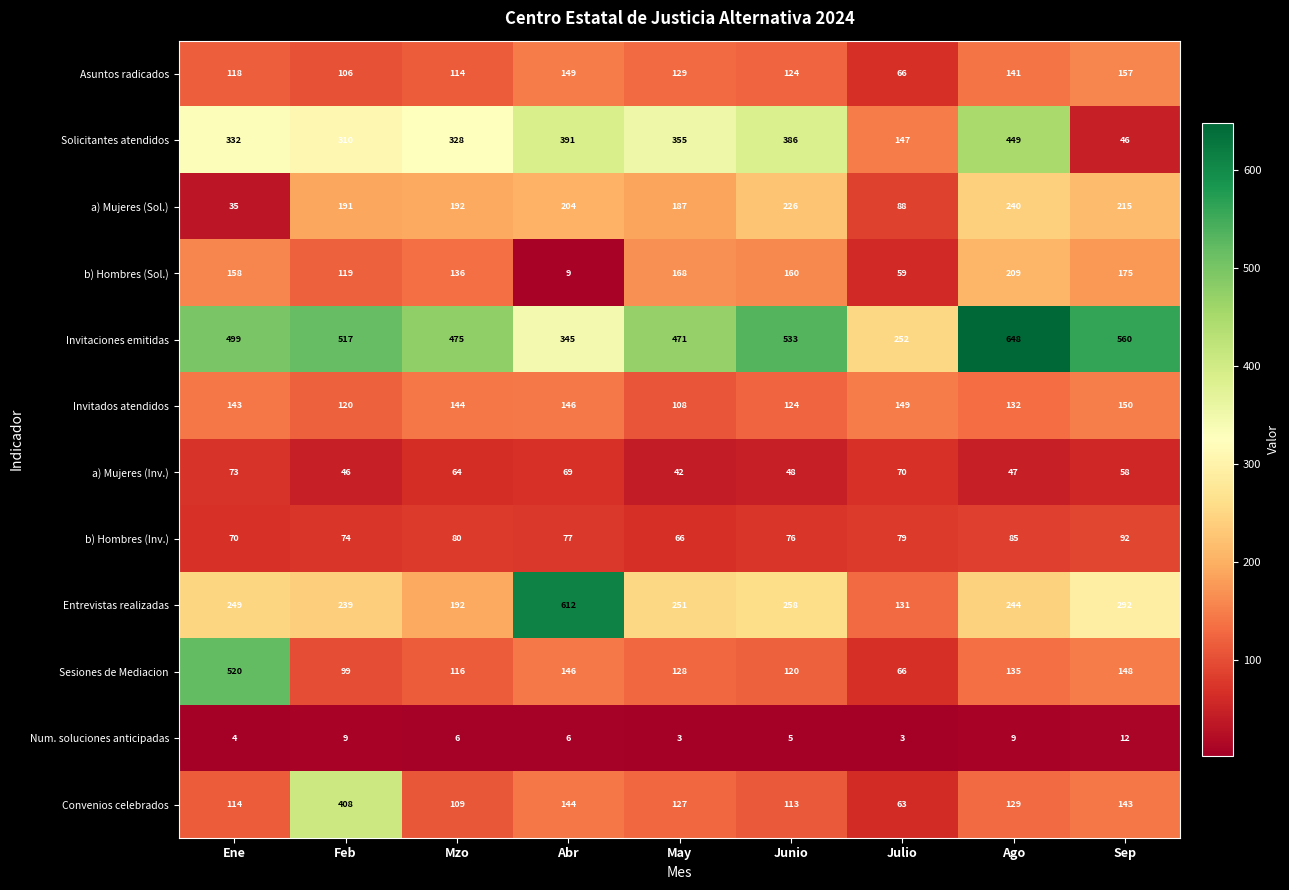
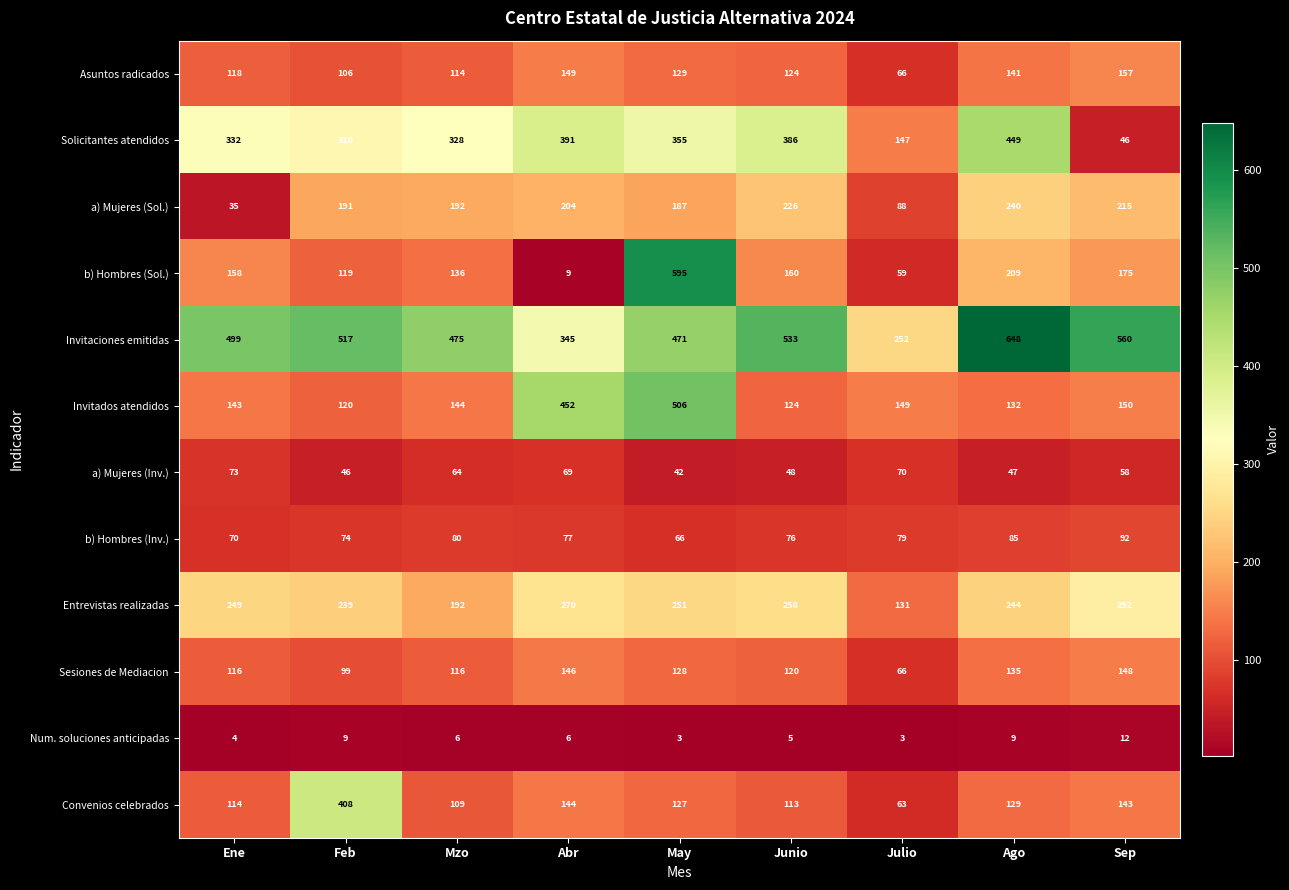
b) Hombres (Sol.), May: 168 -> 595
Invitados atendidos, Abr: 146 -> 452
Invitados atendidos, May: 108 -> 506
Entrevistas realizadas, Abr: 612 -> 270
Sesiones de Mediacion, Ene: 520 -> 116
